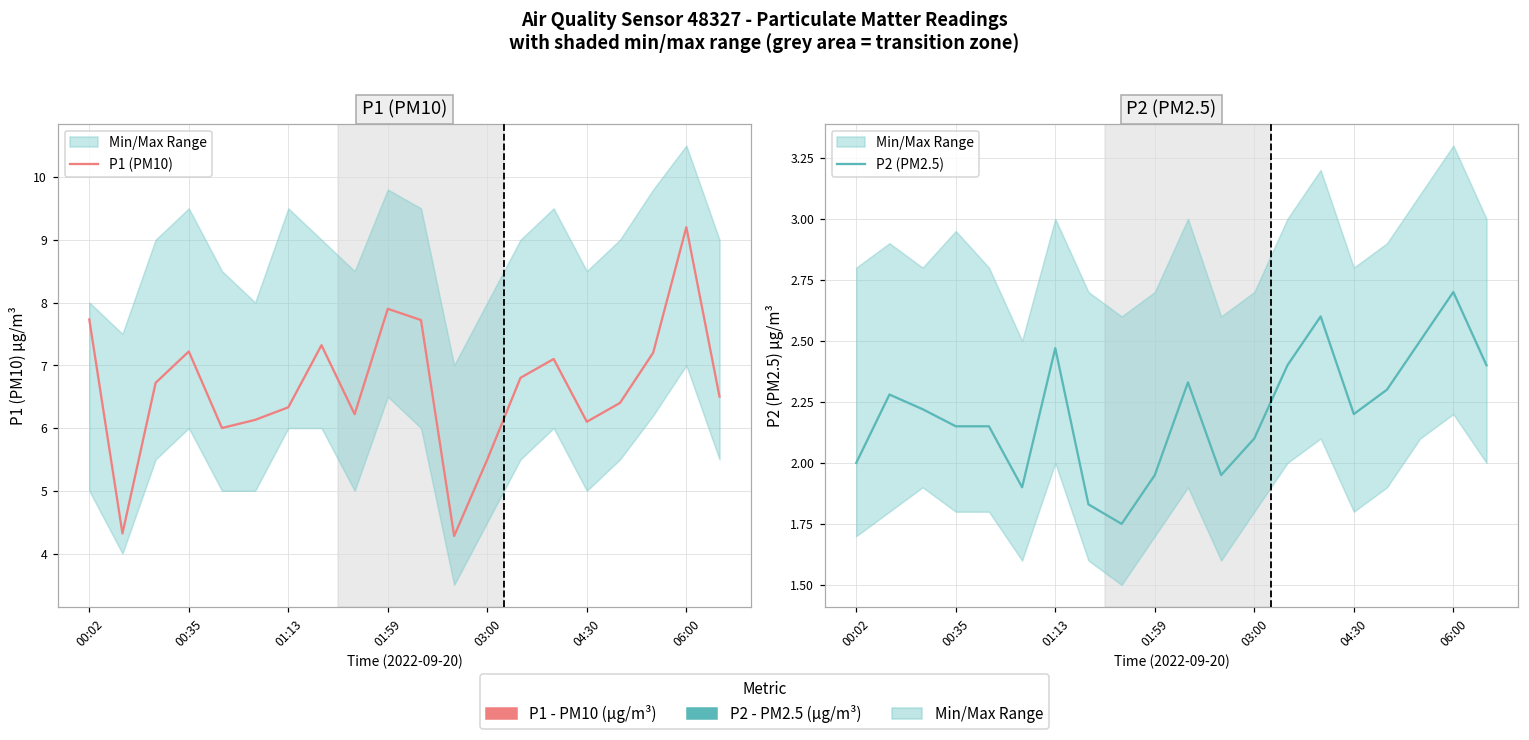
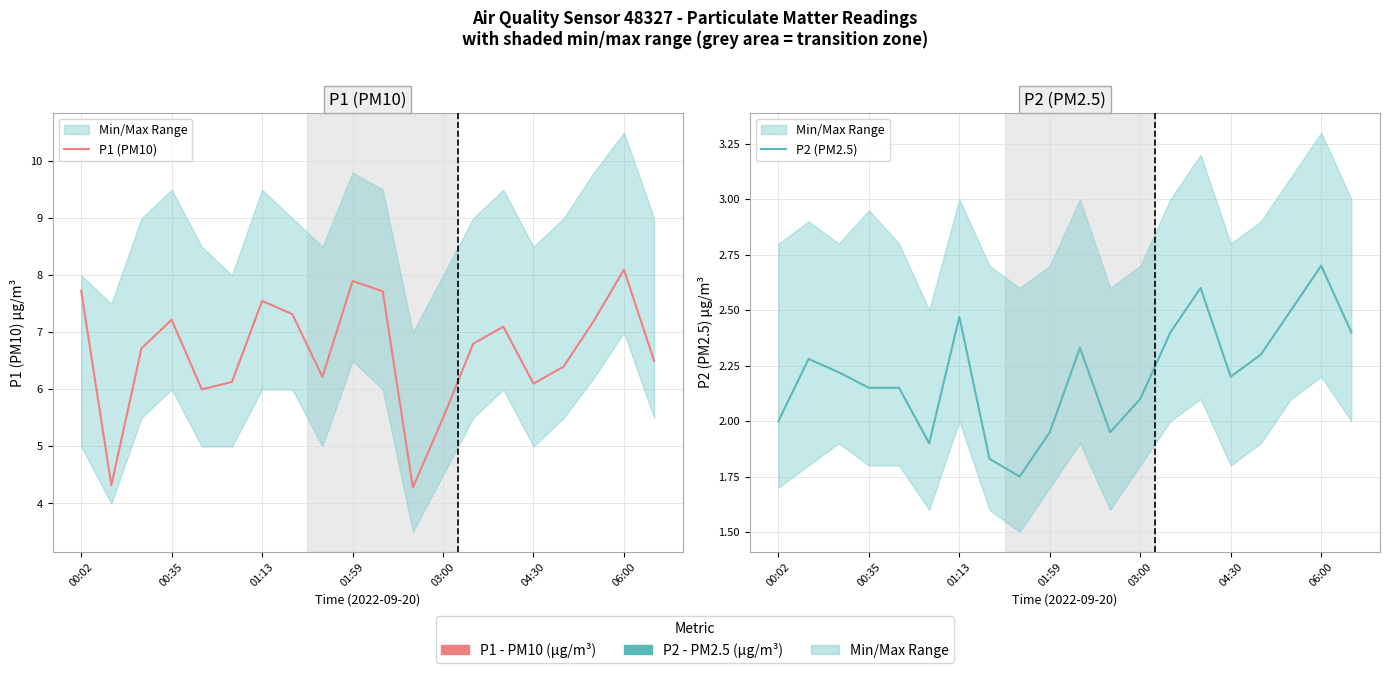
P1 (PM10), P1 (PM10), 01:13: 6.3 -> 7.6
P1 (PM10), P1 (PM10), 06:00: 9.2 -> 8.1
